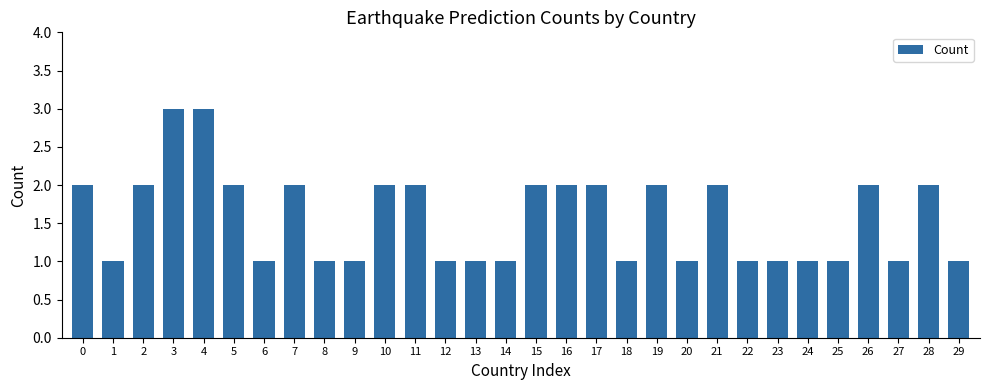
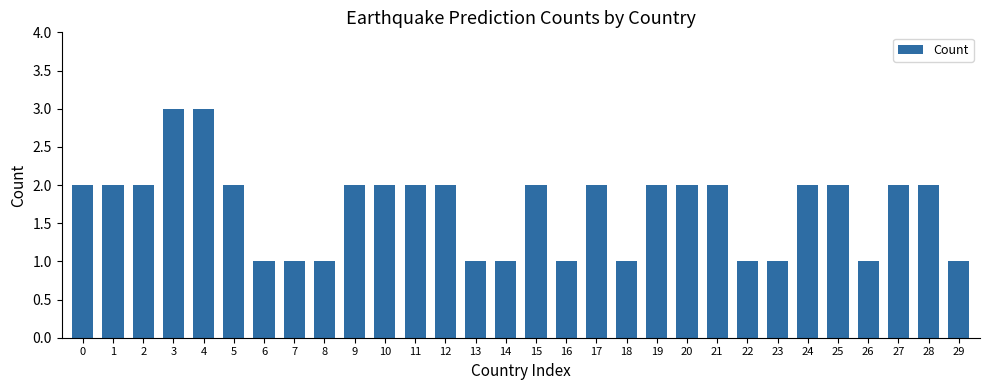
1: 1 -> 2
7: 2 -> 1
9: 1 -> 2
12: 1 -> 2
16: 2 -> 1
20: 1 -> 2
24: 1 -> 2
25: 1 -> 2
26: 2 -> 1
27: 1 -> 2
